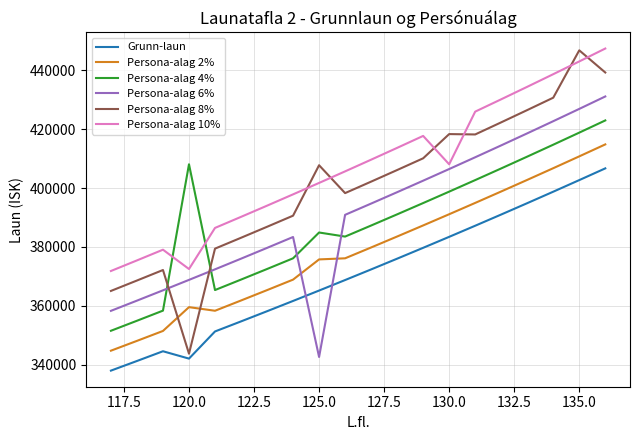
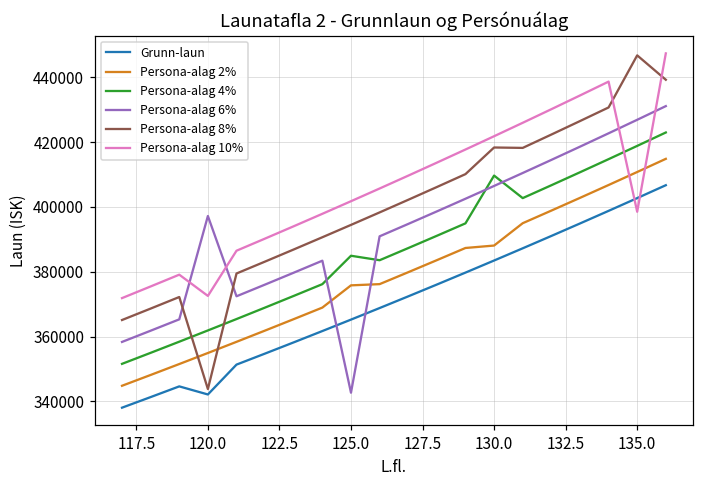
Persona-alag 2%, 120.0: 360000 -> 355000
Persona-alag 4%, 120.0: 408000 -> 362000
Persona-alag 6%, 120.0: 369000 -> 397000
Persona-alag 8%, 125.0: 408000 -> 394000
Persona-alag 2%, 130.0: 391000 -> 388000
Persona-alag 4%, 130.0: 399000 -> 410000
Persona-alag 10%, 130.0: 408000 -> 422000
Persona-alag 10%, 135.0: 443000 -> 398000
